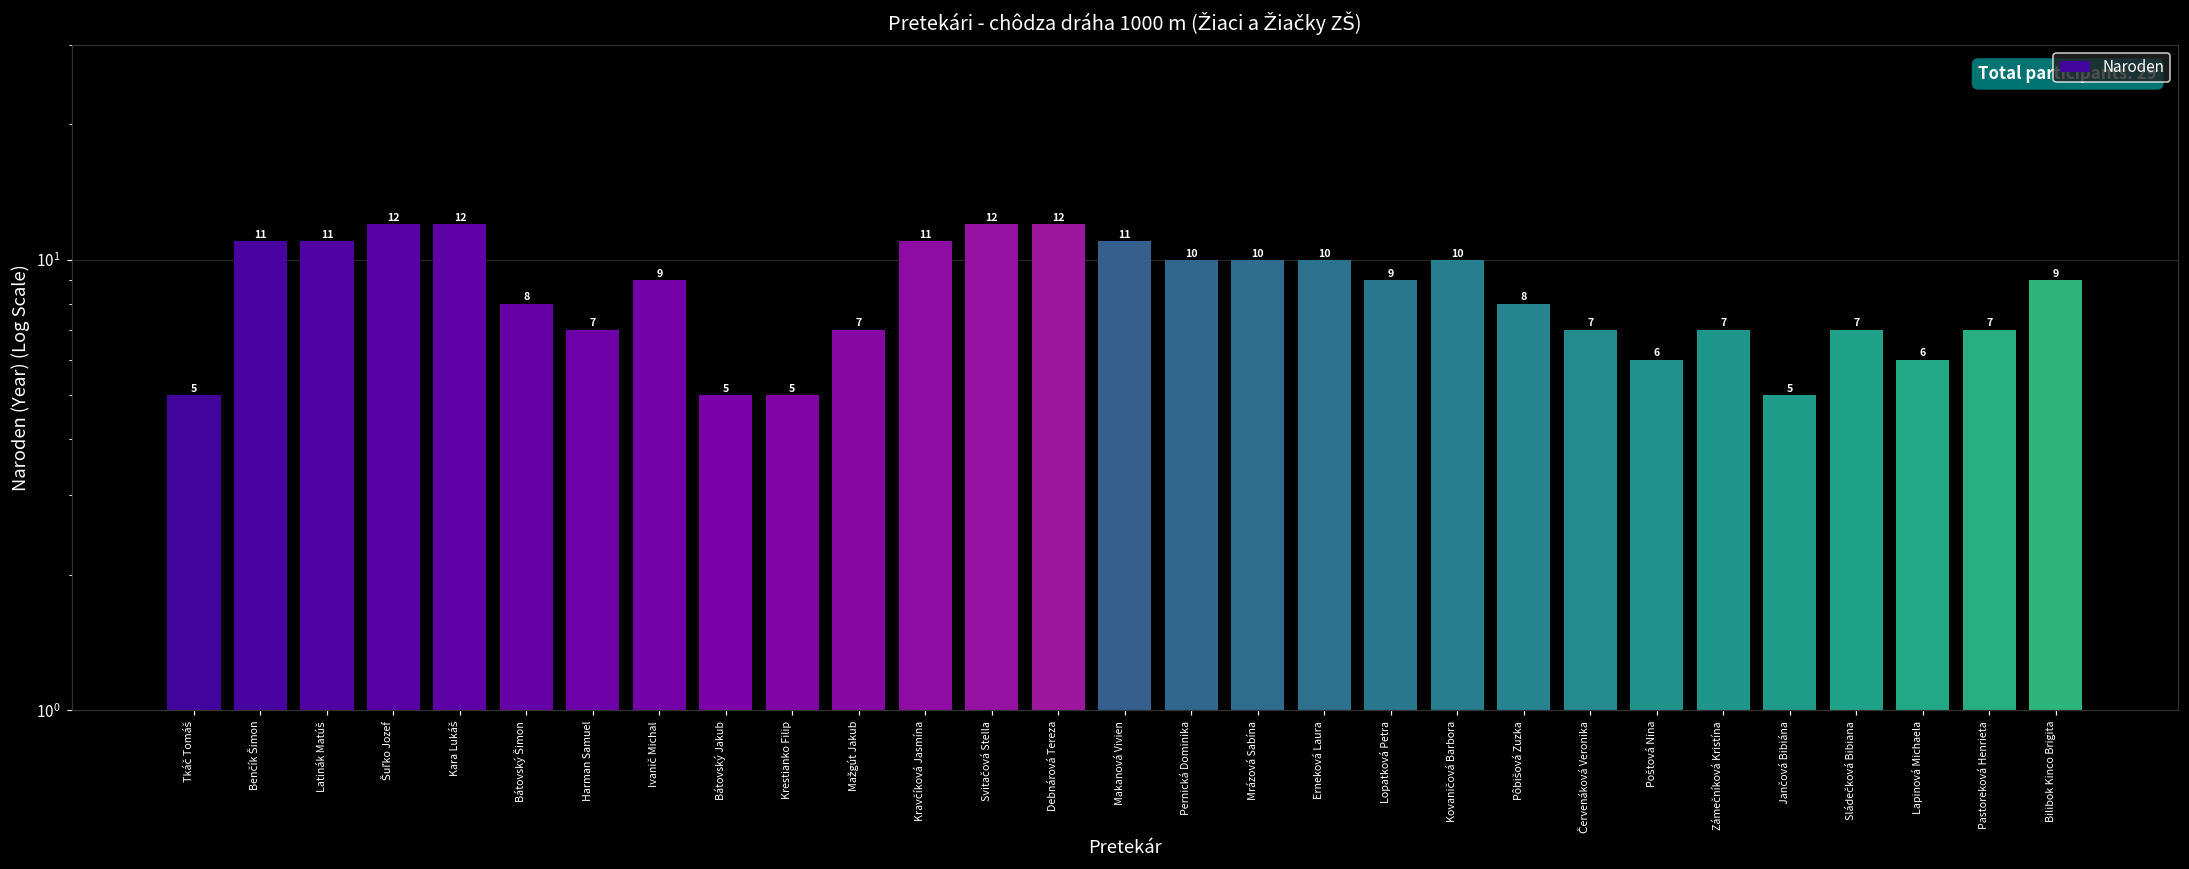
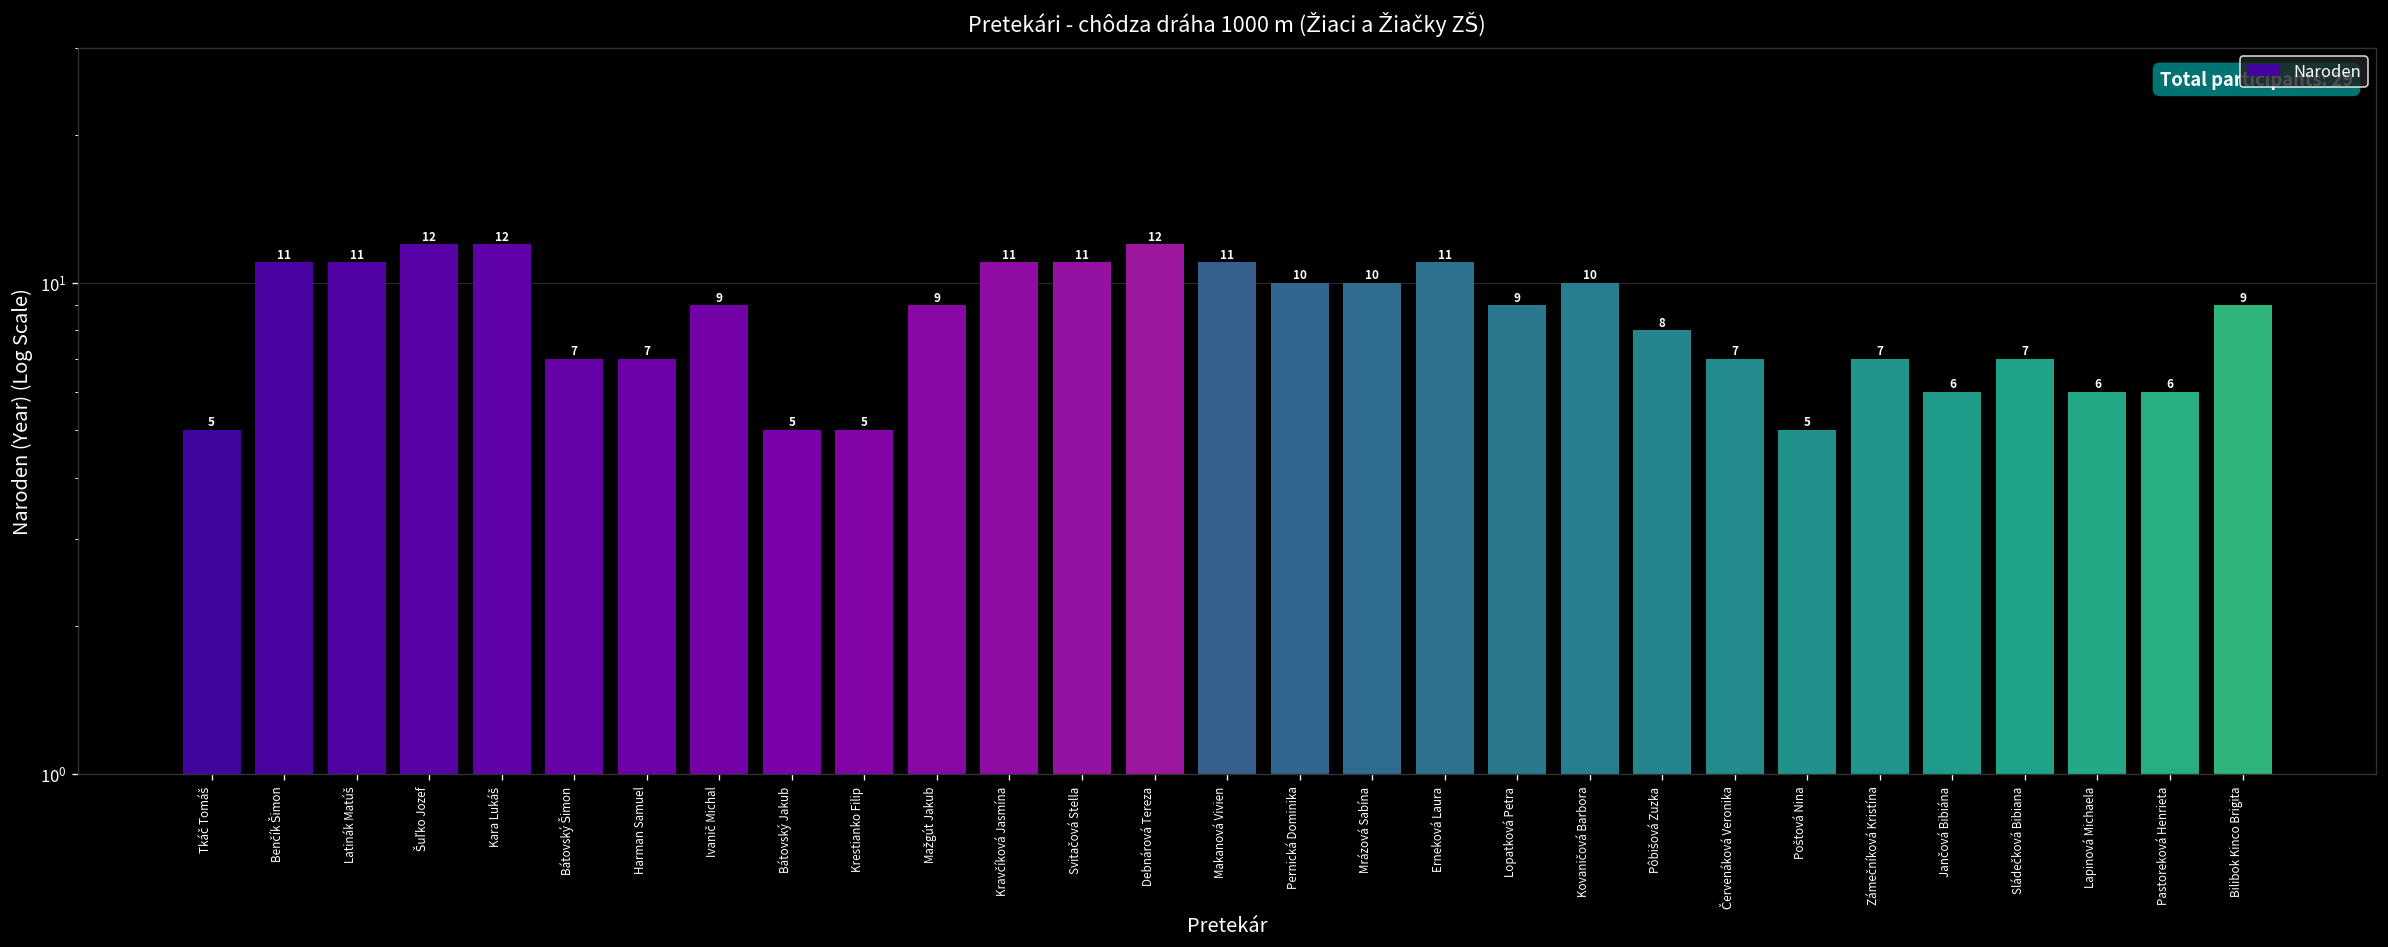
Bátovský Šimon: 8 -> 7
Mažgút Jakub: 7 -> 9
Svitačová Stella: 12 -> 11
Erneková Laura: 10 -> 11
Poštová Nina: 6 -> 5
Jančová Bibiána: 5 -> 6
Pastoreková Henrieta: 7 -> 6
